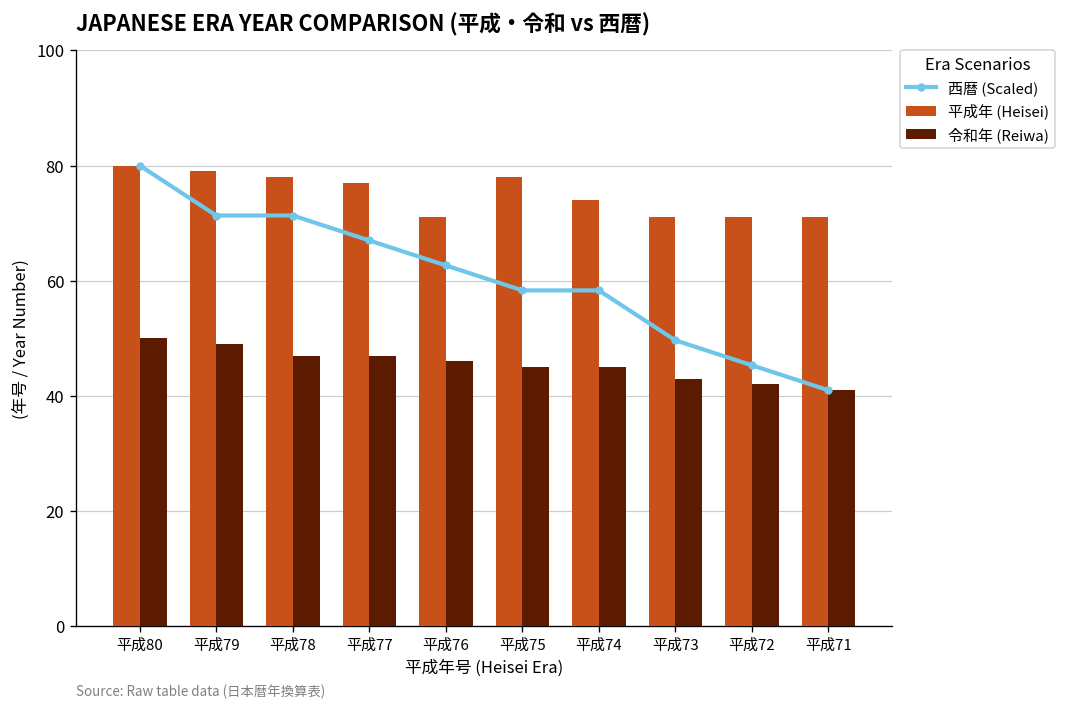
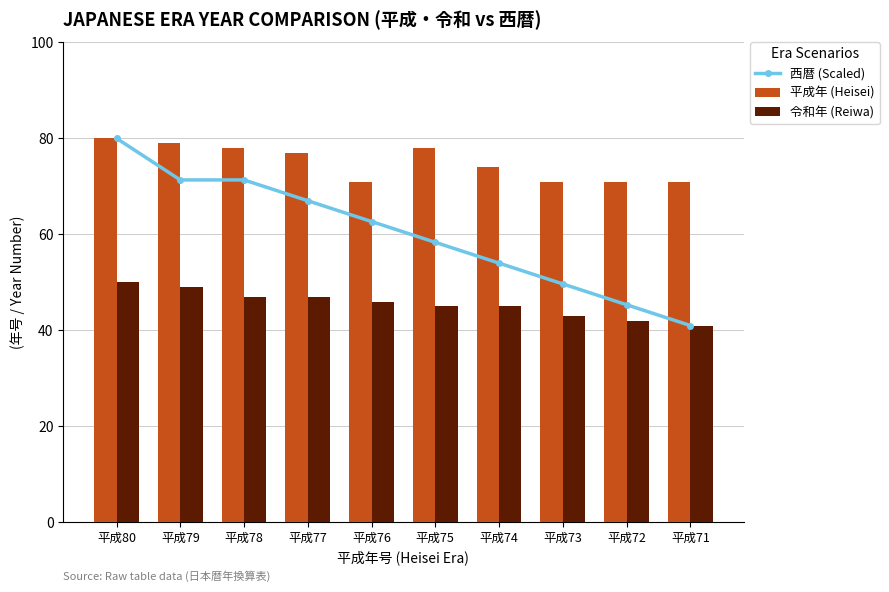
西暦 (Scaled), 平成74: 58 -> 54
